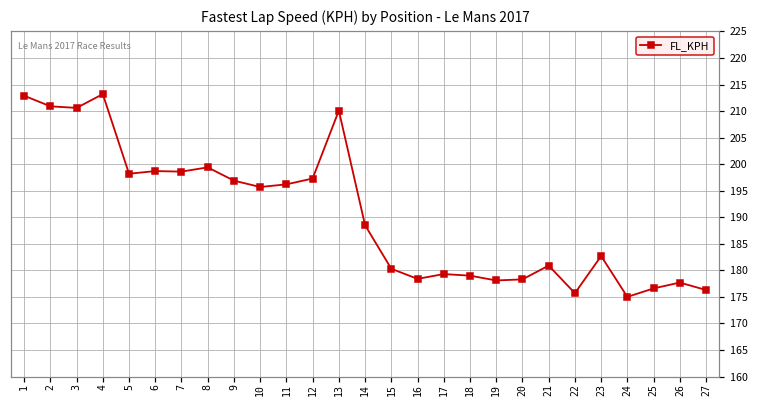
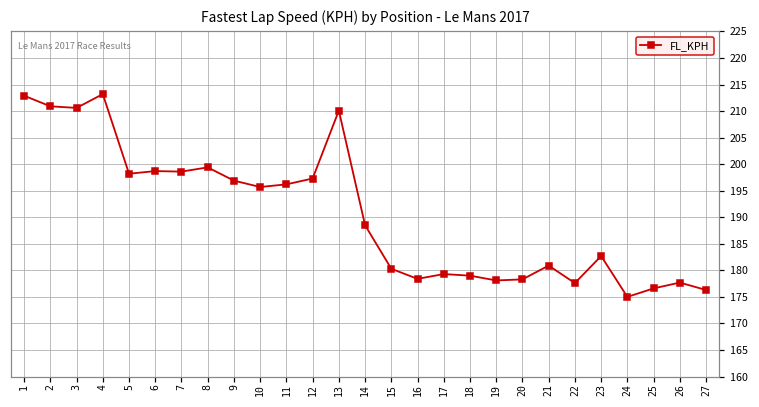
22: 176 -> 178
